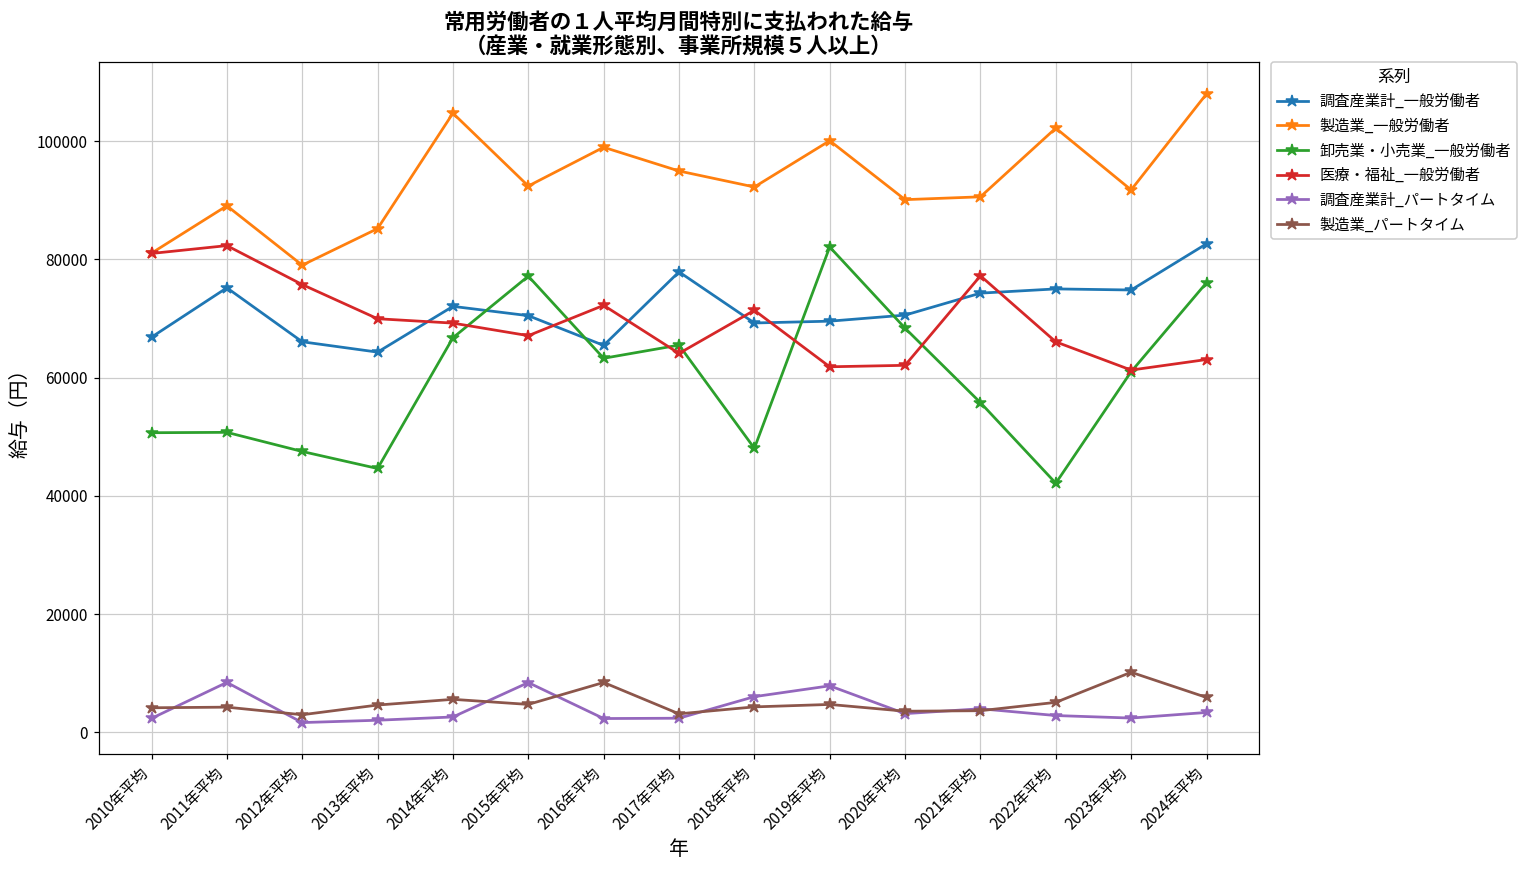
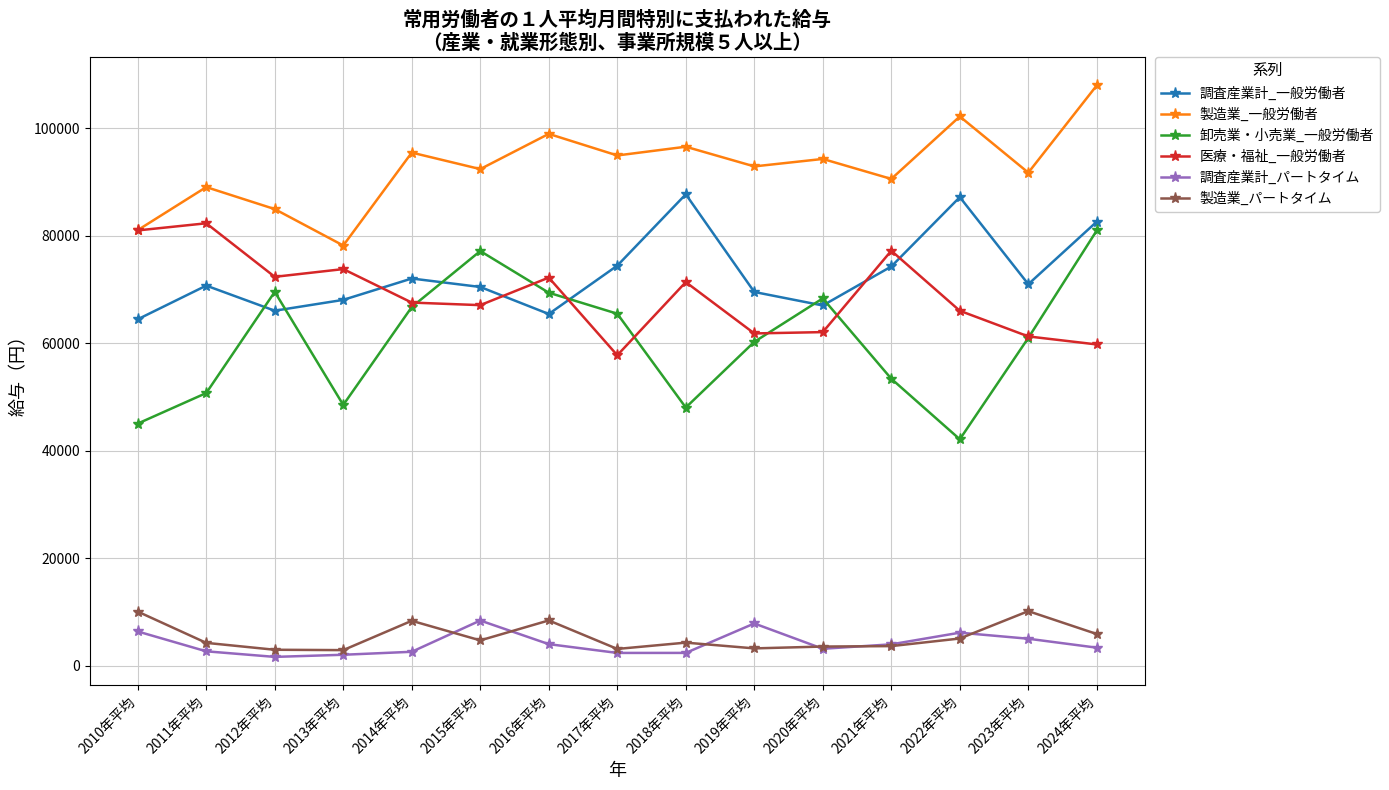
調査産業計_一般労働者, 2010年平均: 67000 -> 64000
卸売業・小売業_一般労働者, 2010年平均: 51000 -> 45000
調査産業計_パートタイム, 2010年平均: 2000 -> 6000
製造業_パートタイム, 2010年平均: 4000 -> 10000
調査産業計_一般労働者, 2011年平均: 75000 -> 71000
調査産業計_パートタイム, 2011年平均: 8000 -> 3000
製造業_一般労働者, 2012年平均: 79000 -> 85000
卸売業・小売業_一般労働者, 2012年平均: 48000 -> 70000
医療・福祉_一般労働者, 2012年平均: 76000 -> 72000
調査産業計_一般労働者, 2013年平均: 64000 -> 68000
製造業_一般労働者, 2013年平均: 85000 -> 78000
卸売業・小売業_一般労働者, 2013年平均: 45000 -> 49000
医療・福祉_一般労働者, 2013年平均: 70000 -> 74000
製造業_パートタイム, 2013年平均: 5000 -> 3000
製造業_一般労働者, 2014年平均: 105000 -> 95000
医療・福祉_一般労働者, 2014年平均: 69000 -> 68000
製造業_パートタイム, 2014年平均: 6000 -> 8000
卸売業・小売業_一般労働者, 2016年平均: 63000 -> 69000
調査産業計_パートタイム, 2016年平均: 2000 -> 4000
調査産業計_一般労働者, 2017年平均: 78000 -> 74000
医療・福祉_一般労働者, 2017年平均: 64000 -> 58000
調査産業計_一般労働者, 2018年平均: 69000 -> 88000
製造業_一般労働者, 2018年平均: 92000 -> 97000
調査産業計_パートタイム, 2018年平均: 6000 -> 2000
製造業_一般労働者, 2019年平均: 100000 -> 93000
卸売業・小売業_一般労働者, 2019年平均: 82000 -> 60000
製造業_パートタイム, 2019年平均: 5000 -> 3000
調査産業計_一般労働者, 2020年平均: 71000 -> 67000
製造業_一般労働者, 2020年平均: 90000 -> 94000
卸売業・小売業_一般労働者, 2021年平均: 56000 -> 53000
調査産業計_一般労働者, 2022年平均: 75000 -> 87000
調査産業計_パートタイム, 2022年平均: 3000 -> 6000
調査産業計_一般労働者, 2023年平均: 75000 -> 71000
調査産業計_パートタイム, 2023年平均: 2000 -> 5000
卸売業・小売業_一般労働者, 2024年平均: 76000 -> 81000
医療・福祉_一般労働者, 2024年平均: 63000 -> 60000
